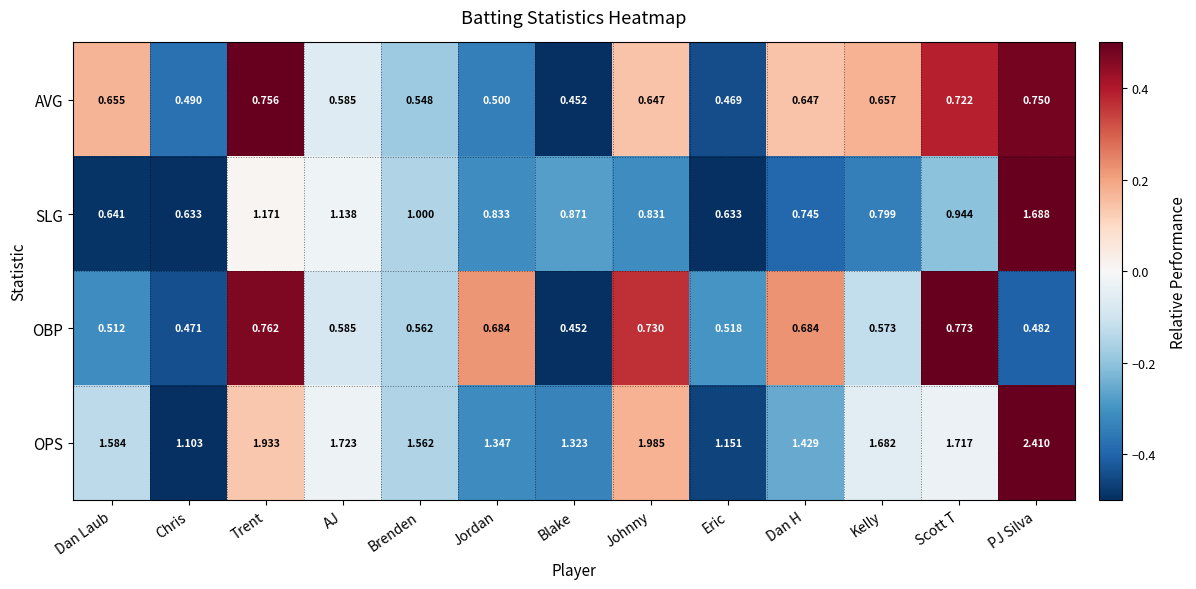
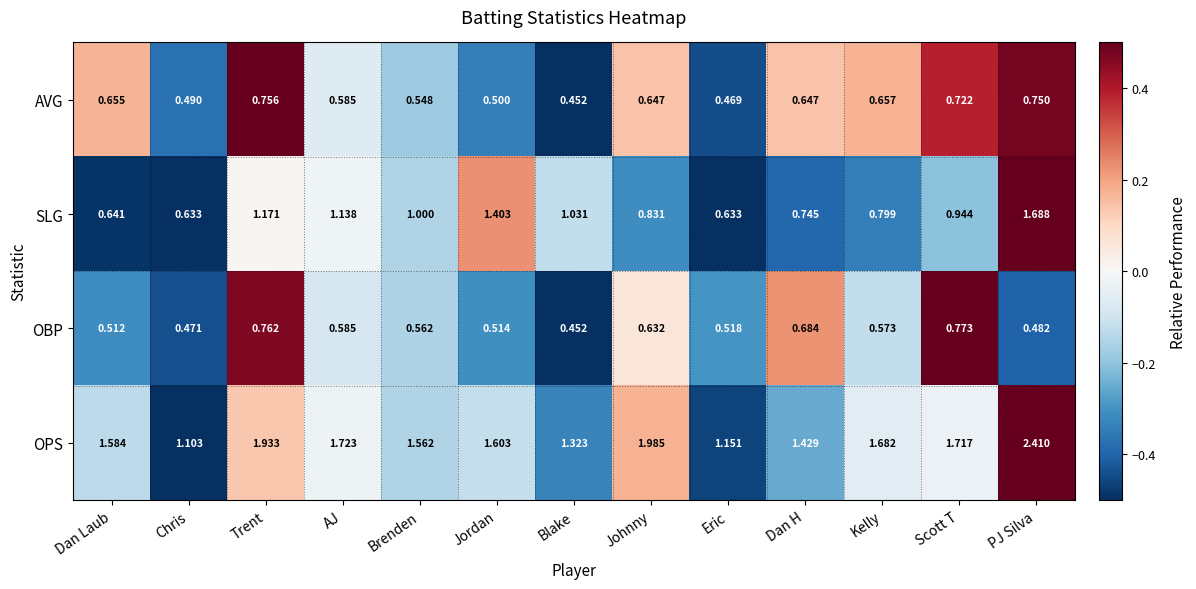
SLG, Jordan: 0.833 -> 1.403
SLG, Blake: 0.871 -> 1.031
OBP, Jordan: 0.684 -> 0.514
OBP, Johnny: 0.730 -> 0.632
OPS, Jordan: 1.347 -> 1.603
